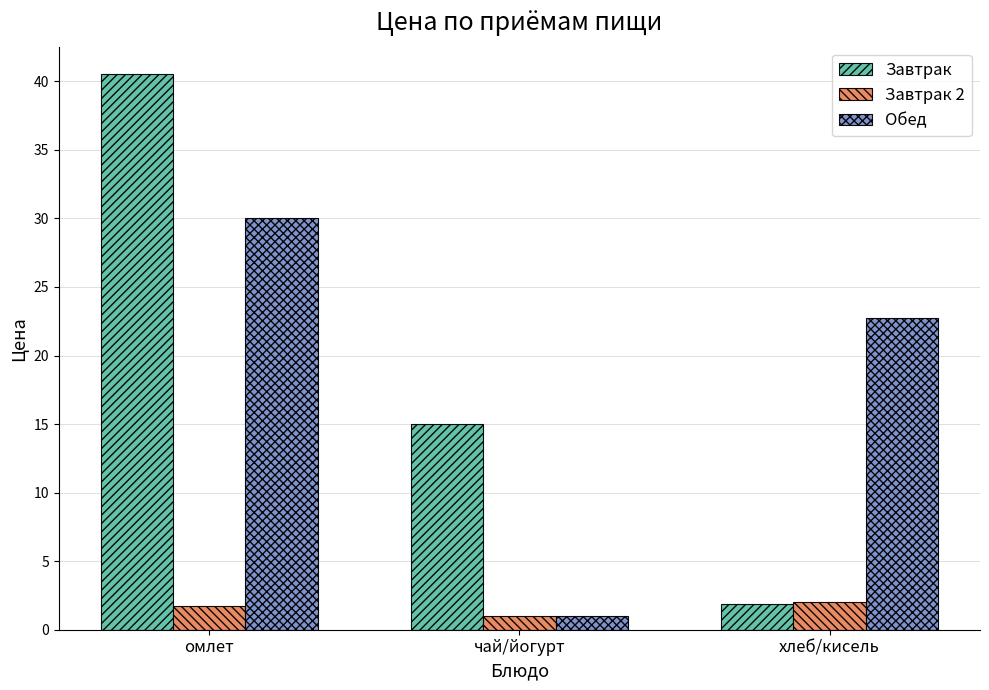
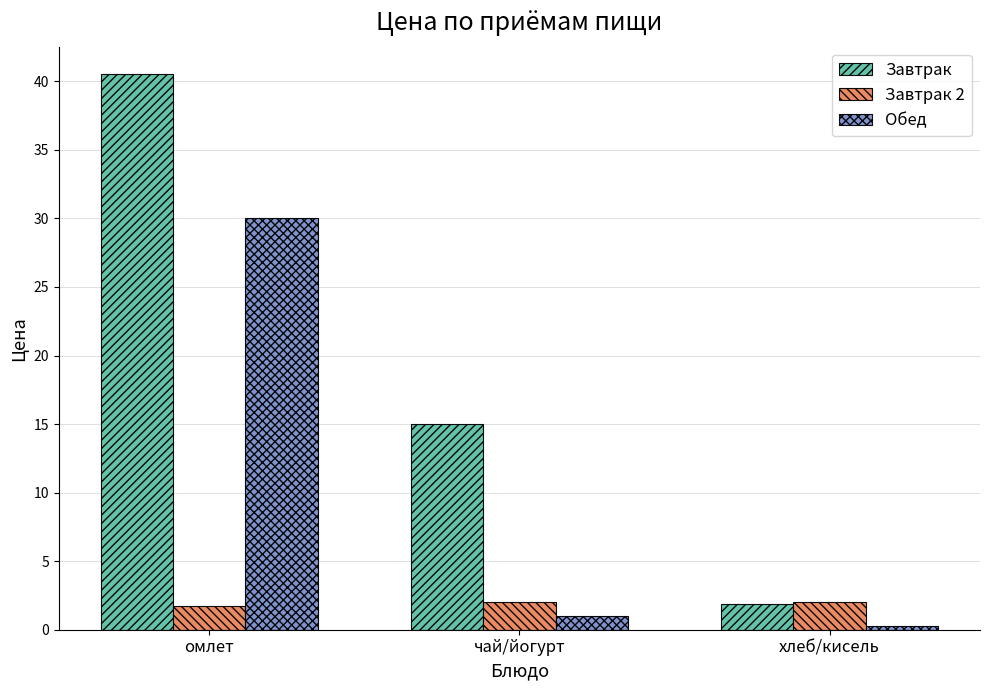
Завтрак 2, чай/йогурт: 1 -> 2
Обед, хлеб/кисель: 22.7 -> 0.3
